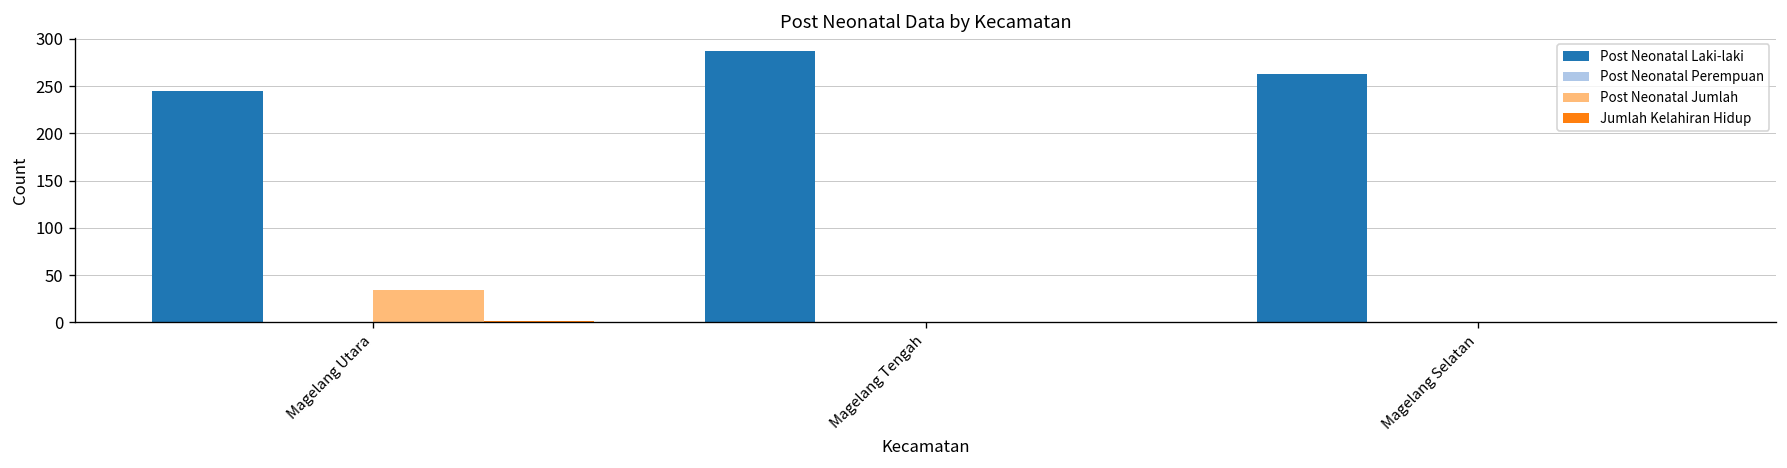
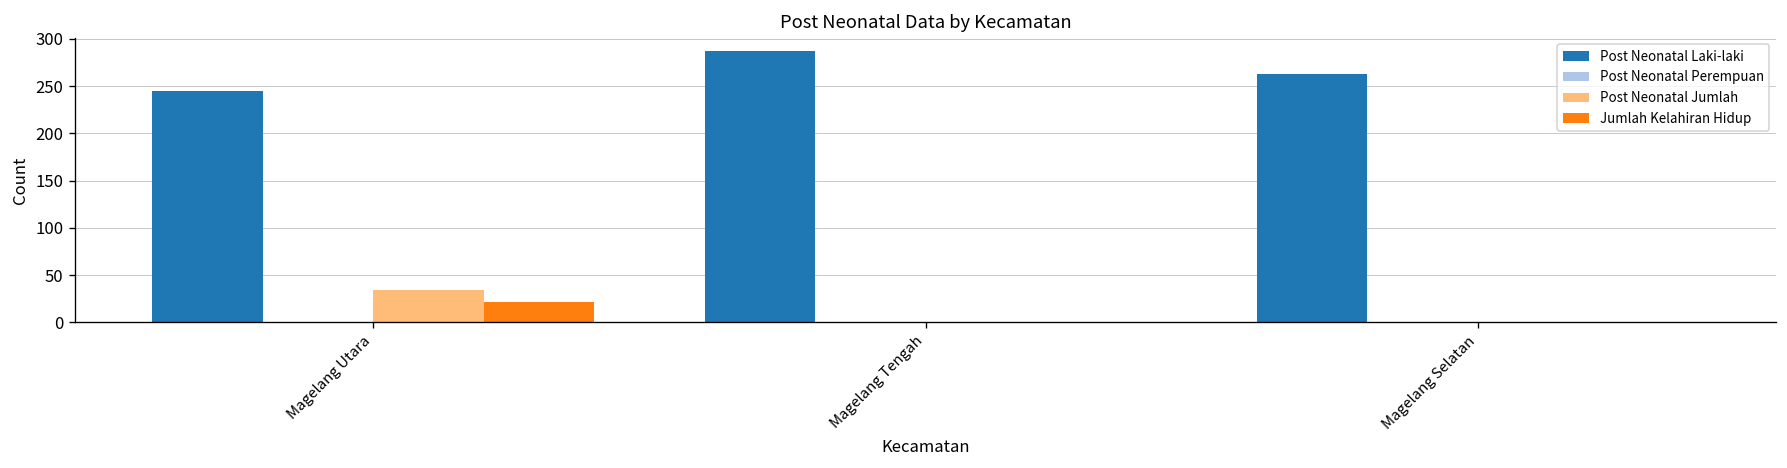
Jumlah Kelahiran Hidup, Magelang Utara: 0 -> 20
